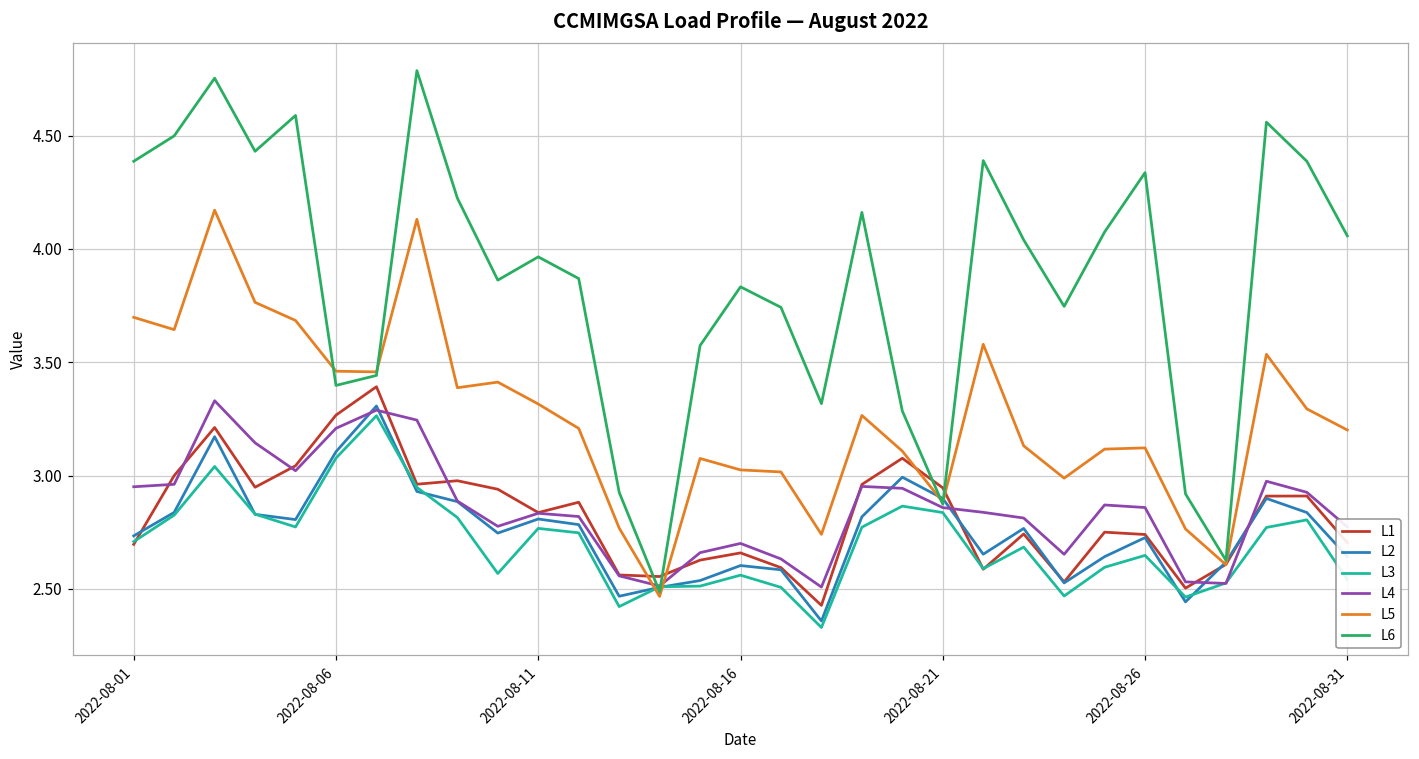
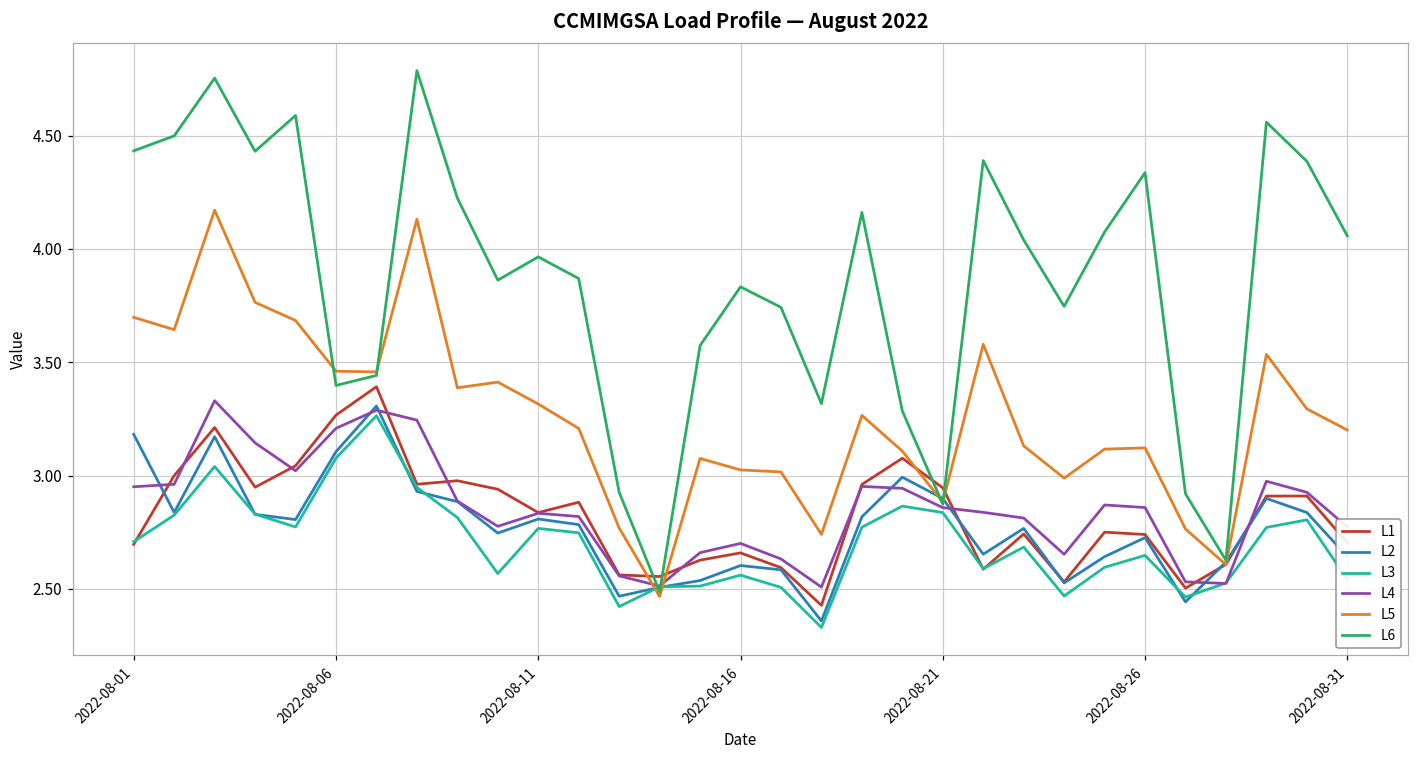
L2, 2022-08-01: 2.73 -> 3.18
L6, 2022-08-01: 4.39 -> 4.43
